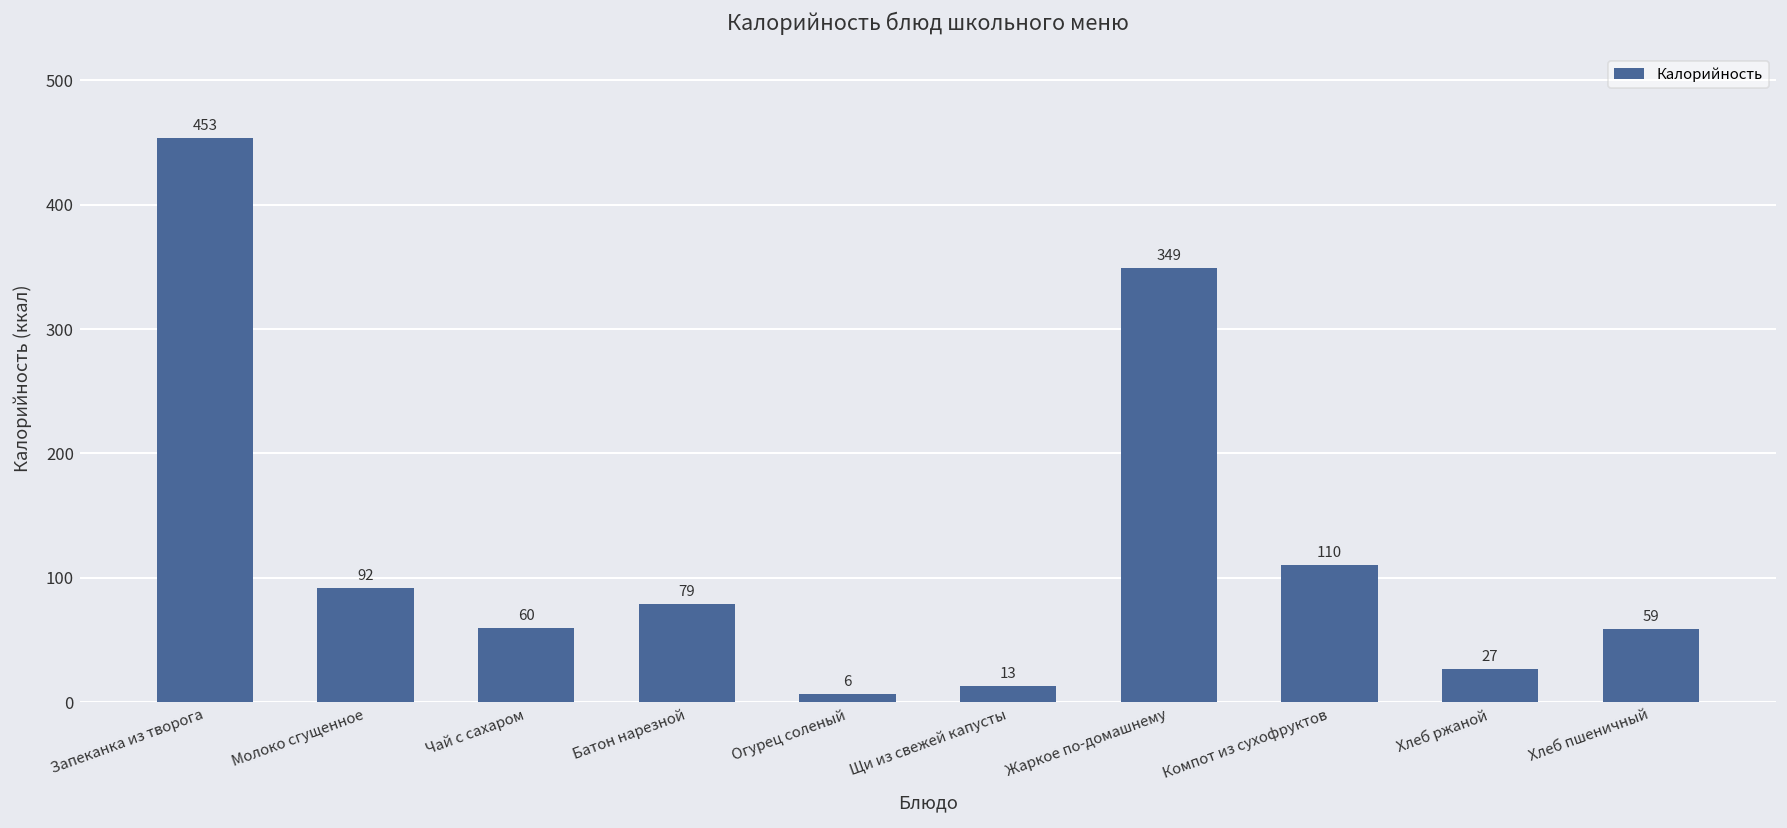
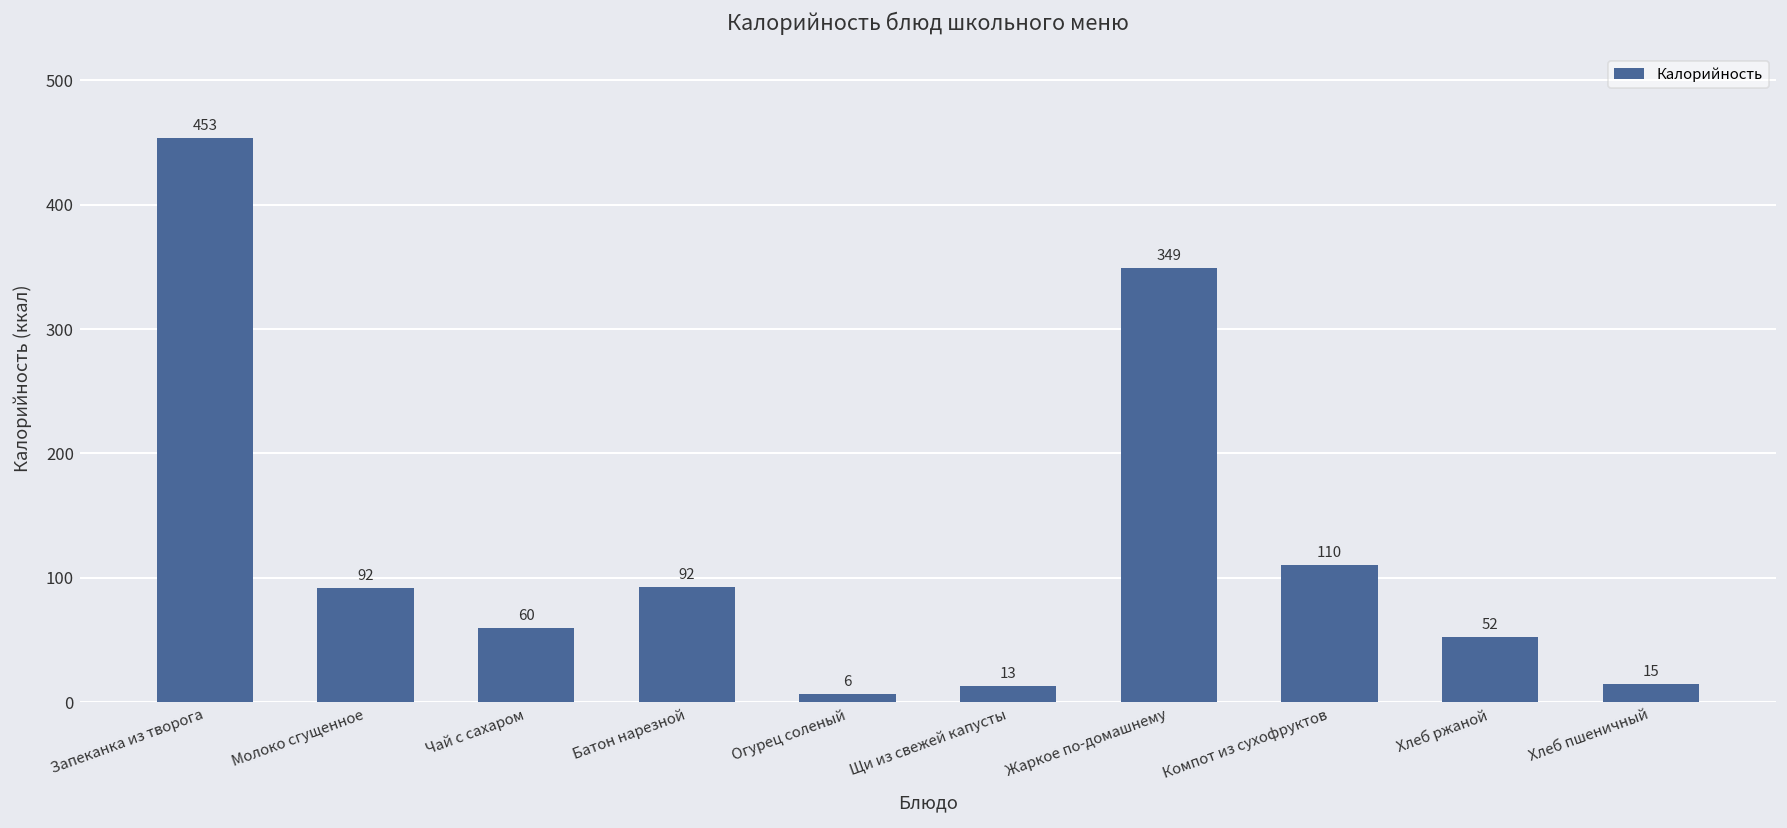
Батон нарезной: 79 -> 92
Хлеб ржаной: 27 -> 52
Хлеб пшеничный: 59 -> 15
